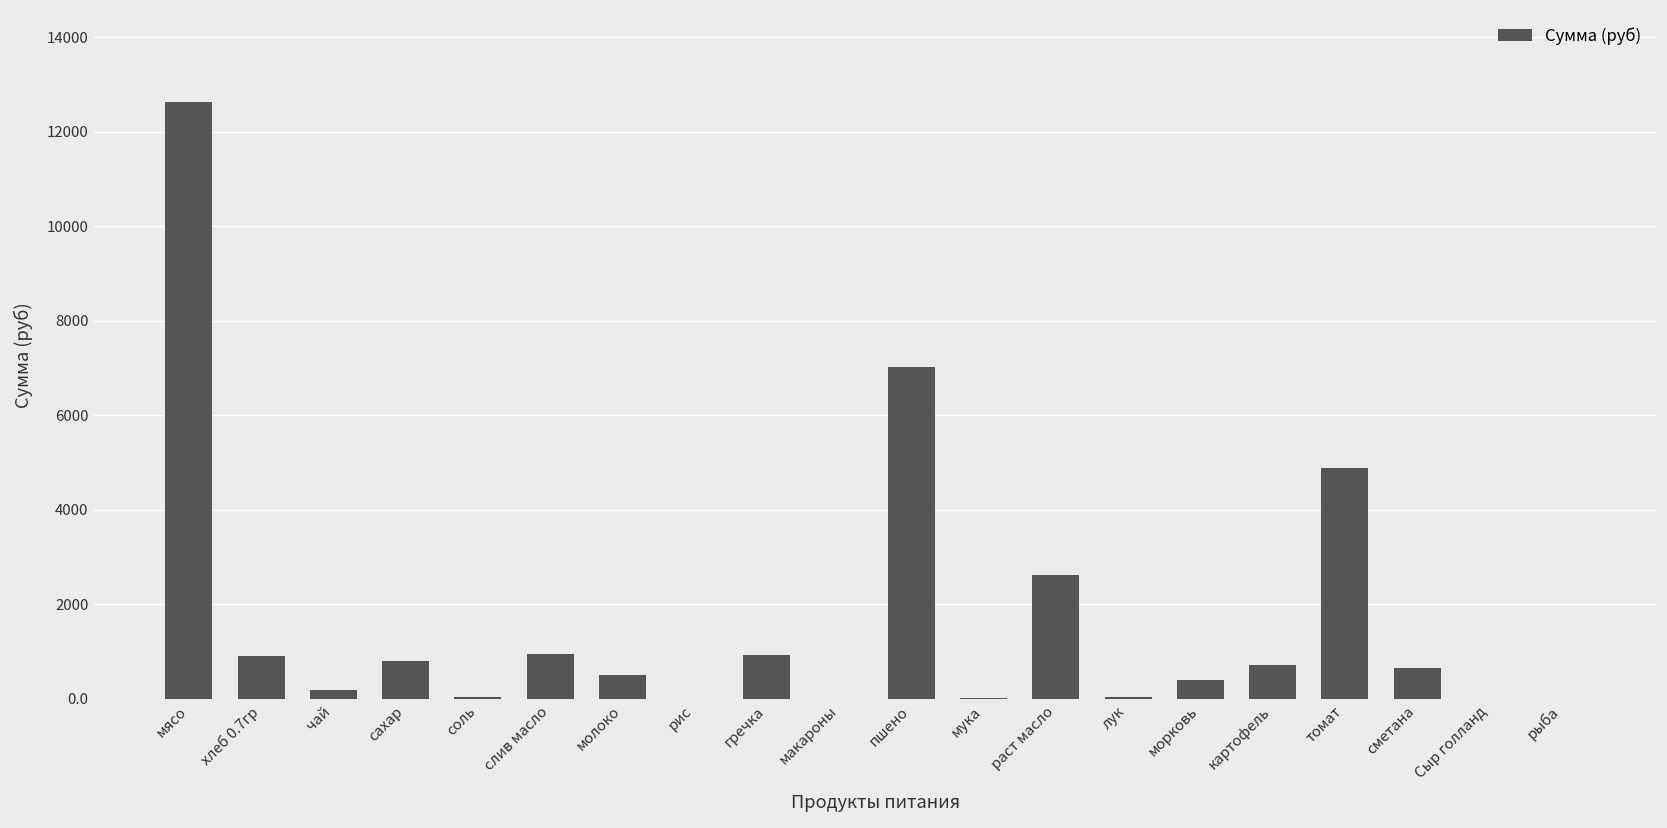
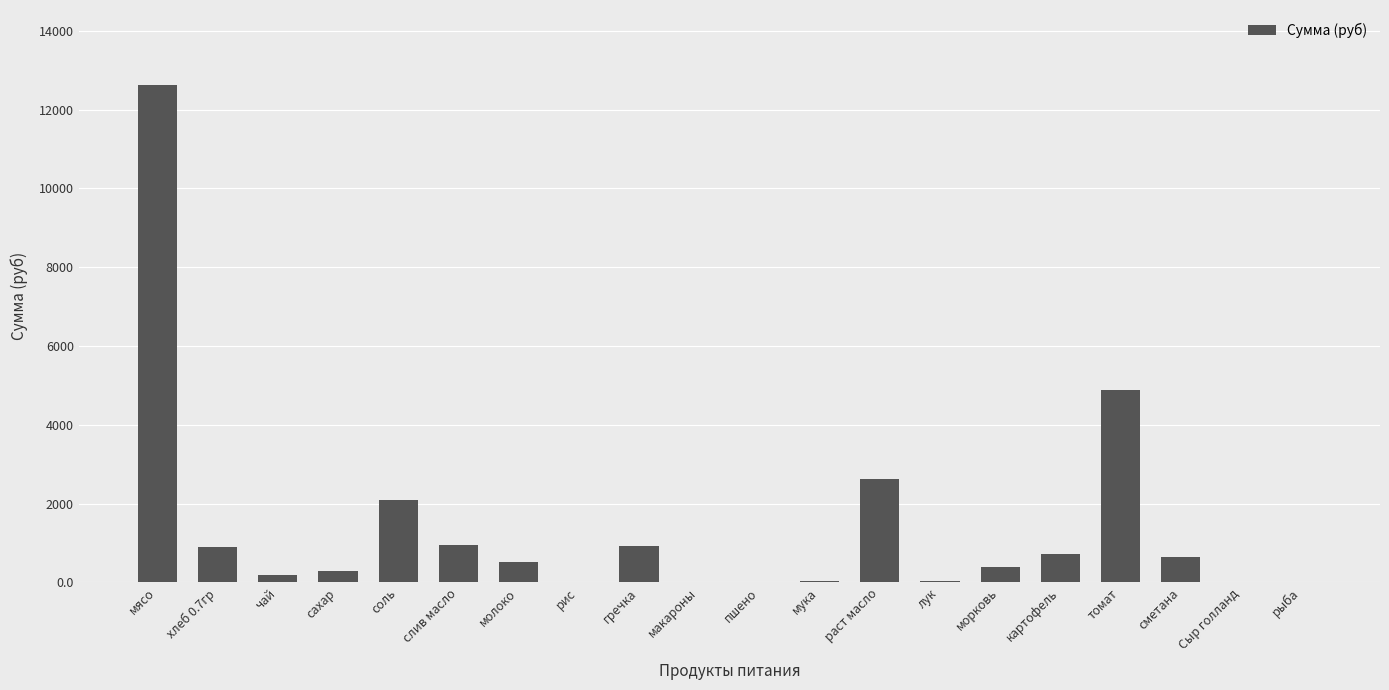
сахар: 800 -> 300
соль: 0 -> 2100
пшено: 7000 -> 0
